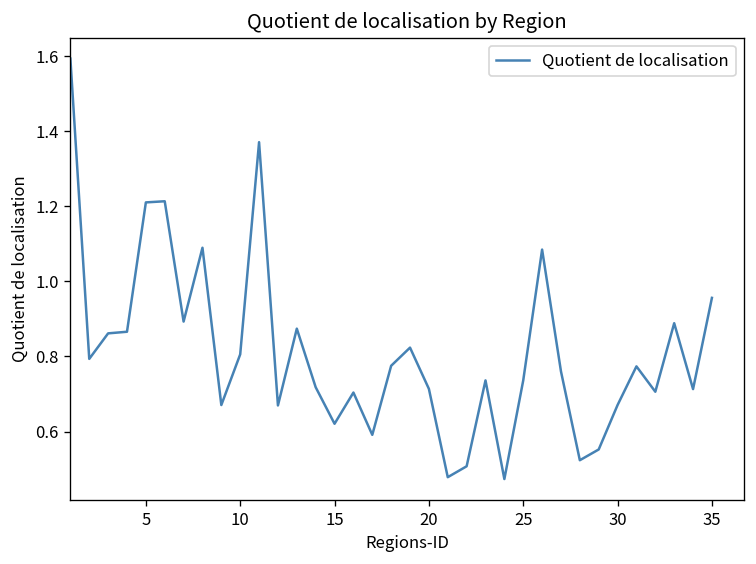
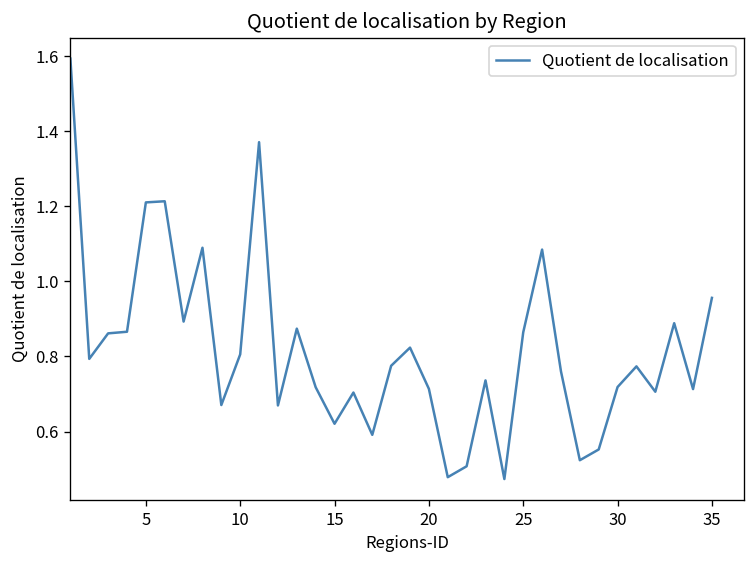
25: 0.74 -> 0.86
30: 0.67 -> 0.72
